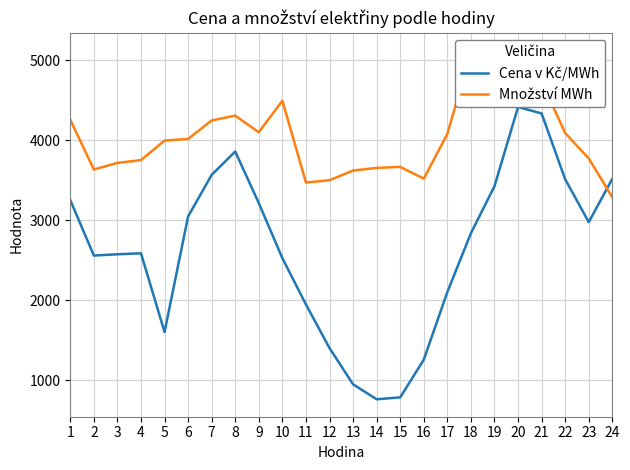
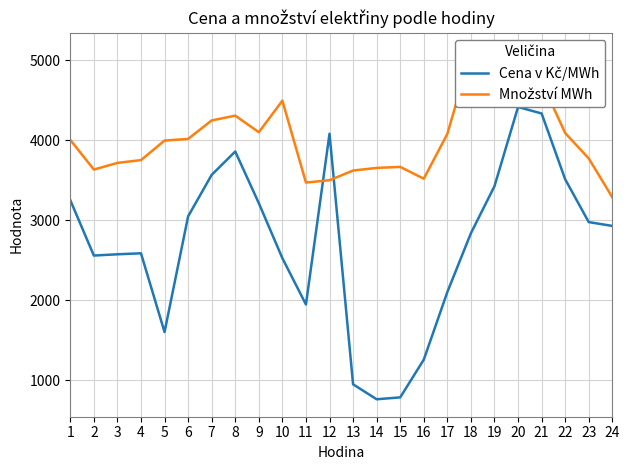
Množství MWh, 1: 4300 -> 4000
Cena v Kč/MWh, 12: 1400 -> 4100
Cena v Kč/MWh, 24: 3500 -> 2900
